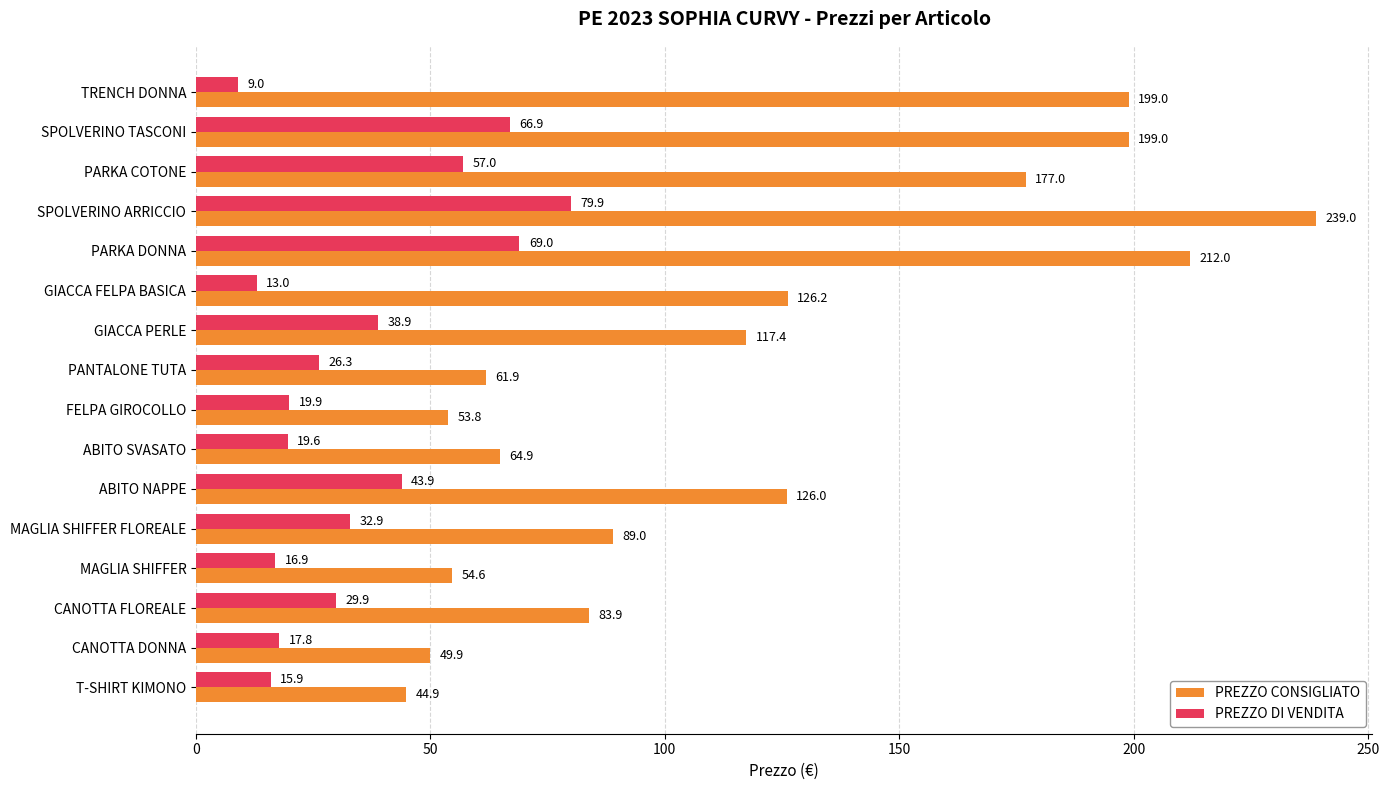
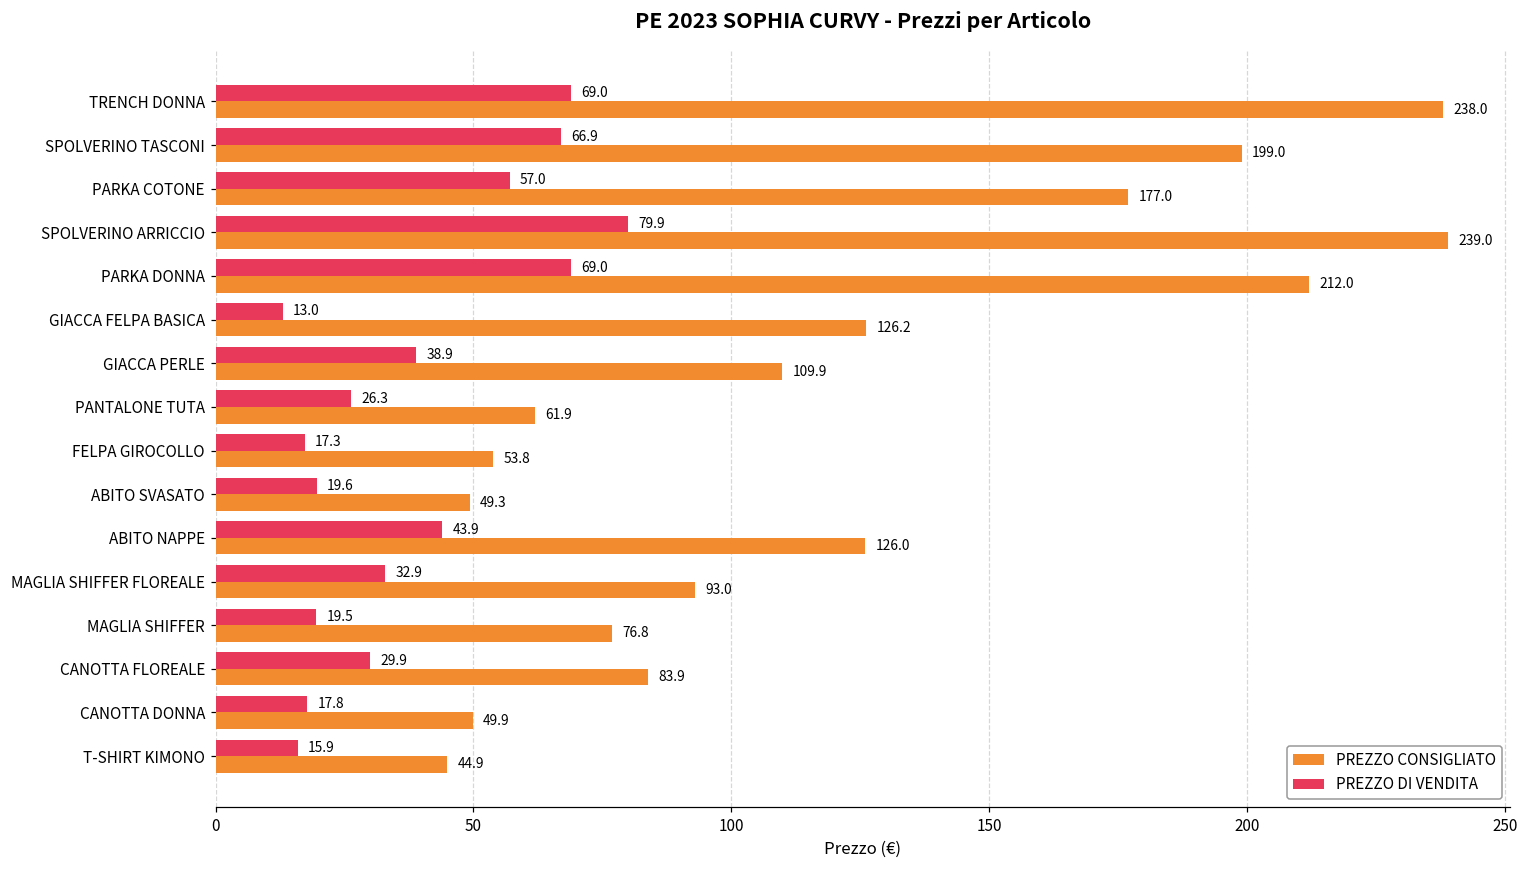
PREZZO DI VENDITA, TRENCH DONNA: 9.0 -> 69.0
PREZZO CONSIGLIATO, TRENCH DONNA: 199.0 -> 238.0
PREZZO CONSIGLIATO, GIACCA PERLE: 117.4 -> 109.9
PREZZO DI VENDITA, FELPA GIROCOLLO: 19.9 -> 17.3
PREZZO CONSIGLIATO, ABITO SVASATO: 64.9 -> 49.3
PREZZO CONSIGLIATO, MAGLIA SHIFFER FLOREALE: 89.0 -> 93.0
PREZZO DI VENDITA, MAGLIA SHIFFER: 16.9 -> 19.5
PREZZO CONSIGLIATO, MAGLIA SHIFFER: 54.6 -> 76.8
